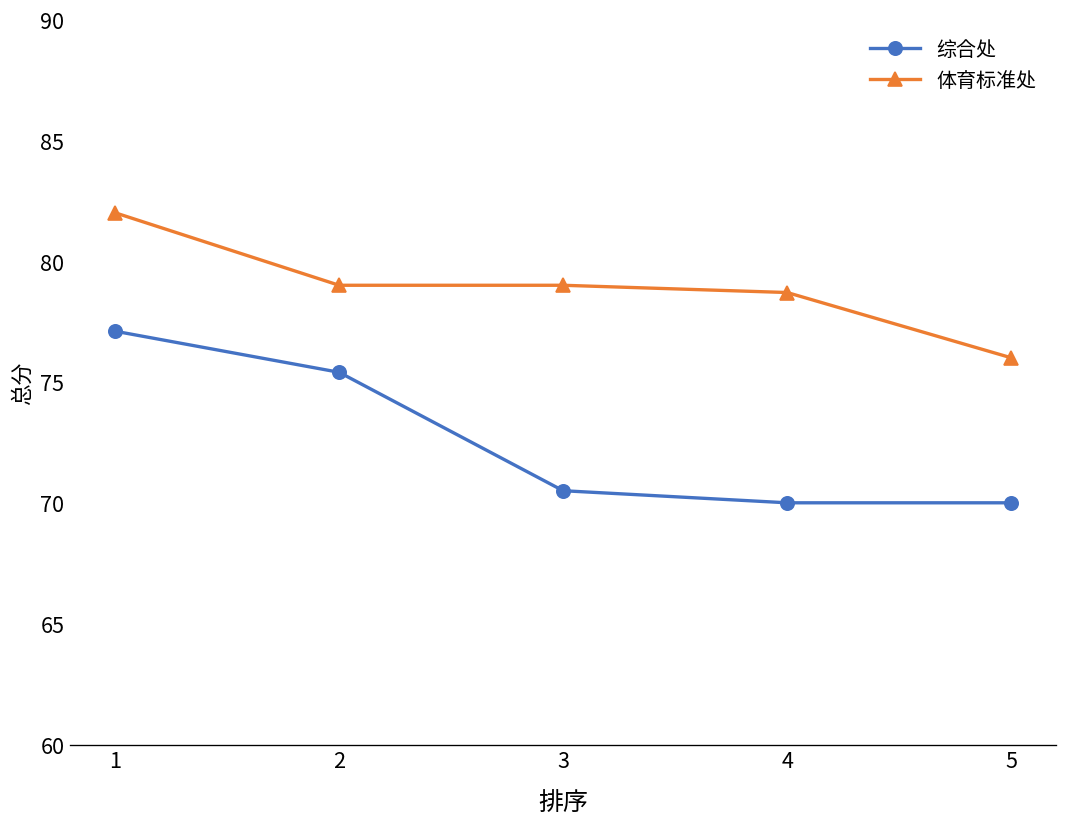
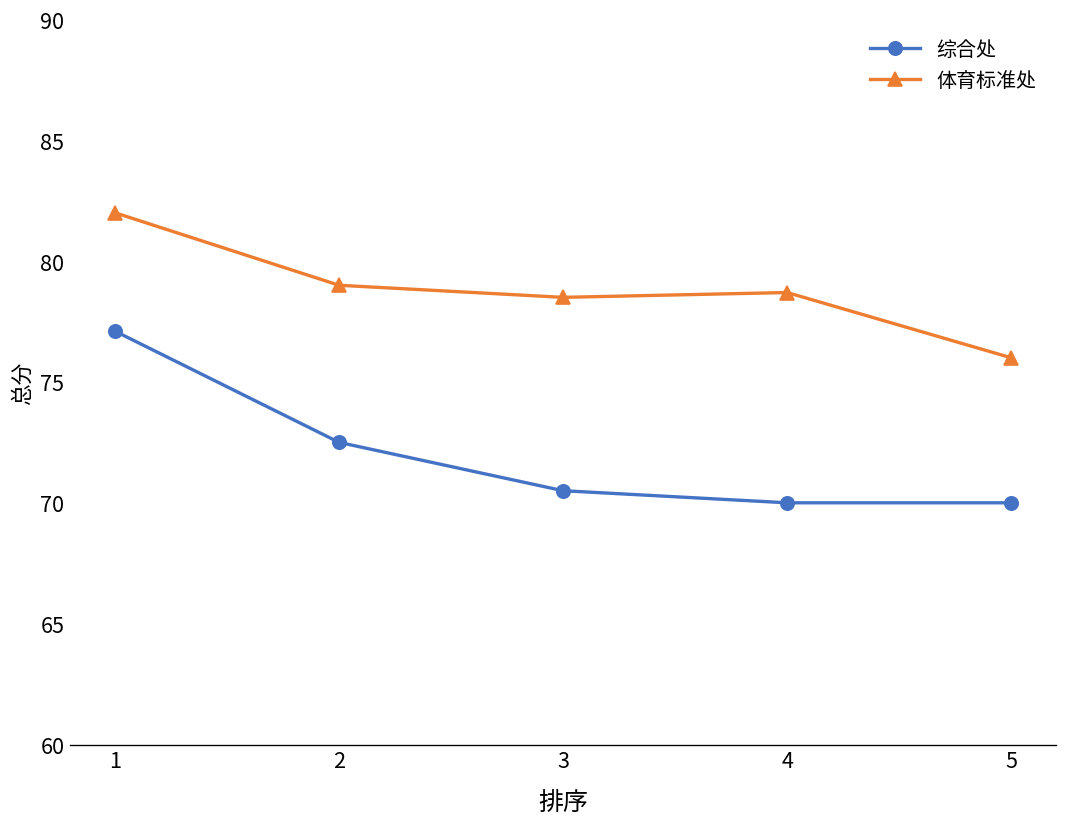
综合处, 2: 75.4 -> 72.5
体育标准处, 3: 79.0 -> 78.5
